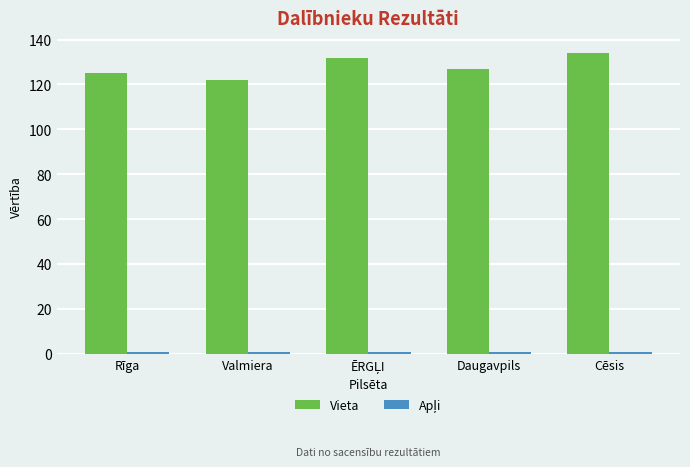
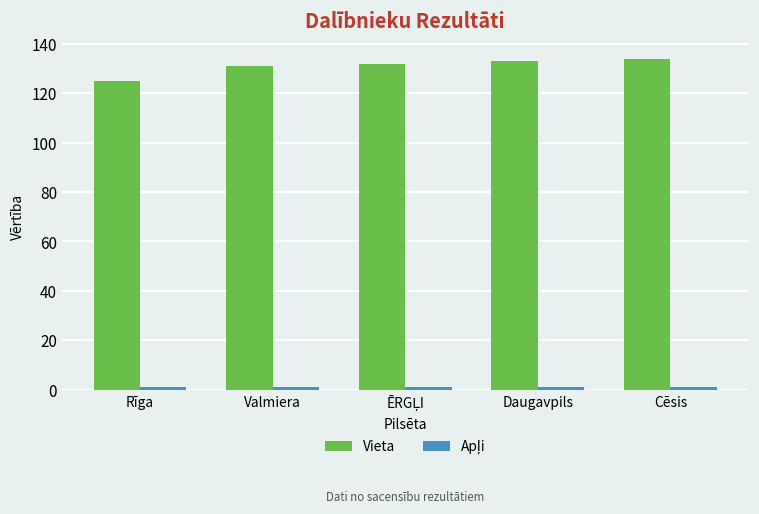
Vieta, Valmiera: 122 -> 131
Vieta, Daugavpils: 127 -> 133
